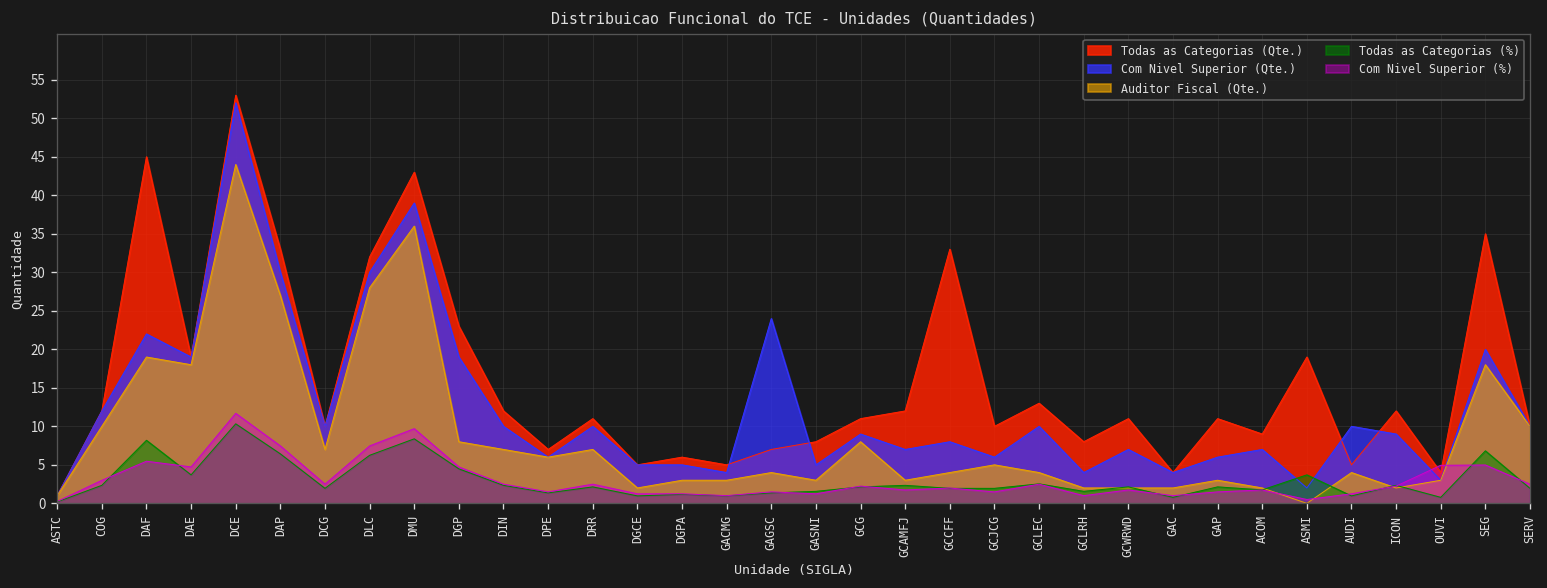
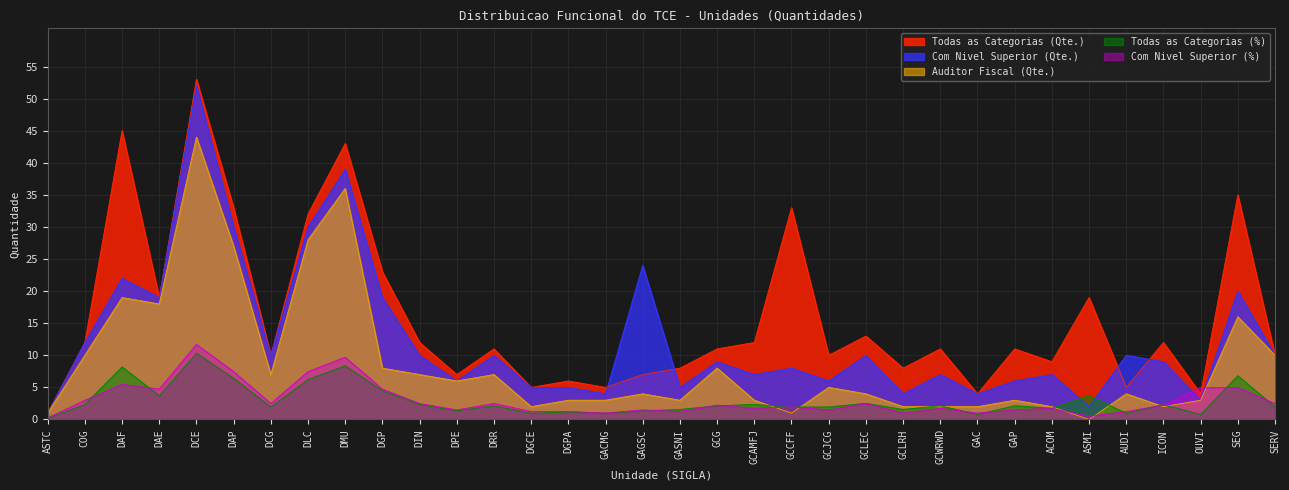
Auditor Fiscal (Qte.), GCCFF: 4 -> 1
Auditor Fiscal (Qte.), SEG: 18 -> 16
